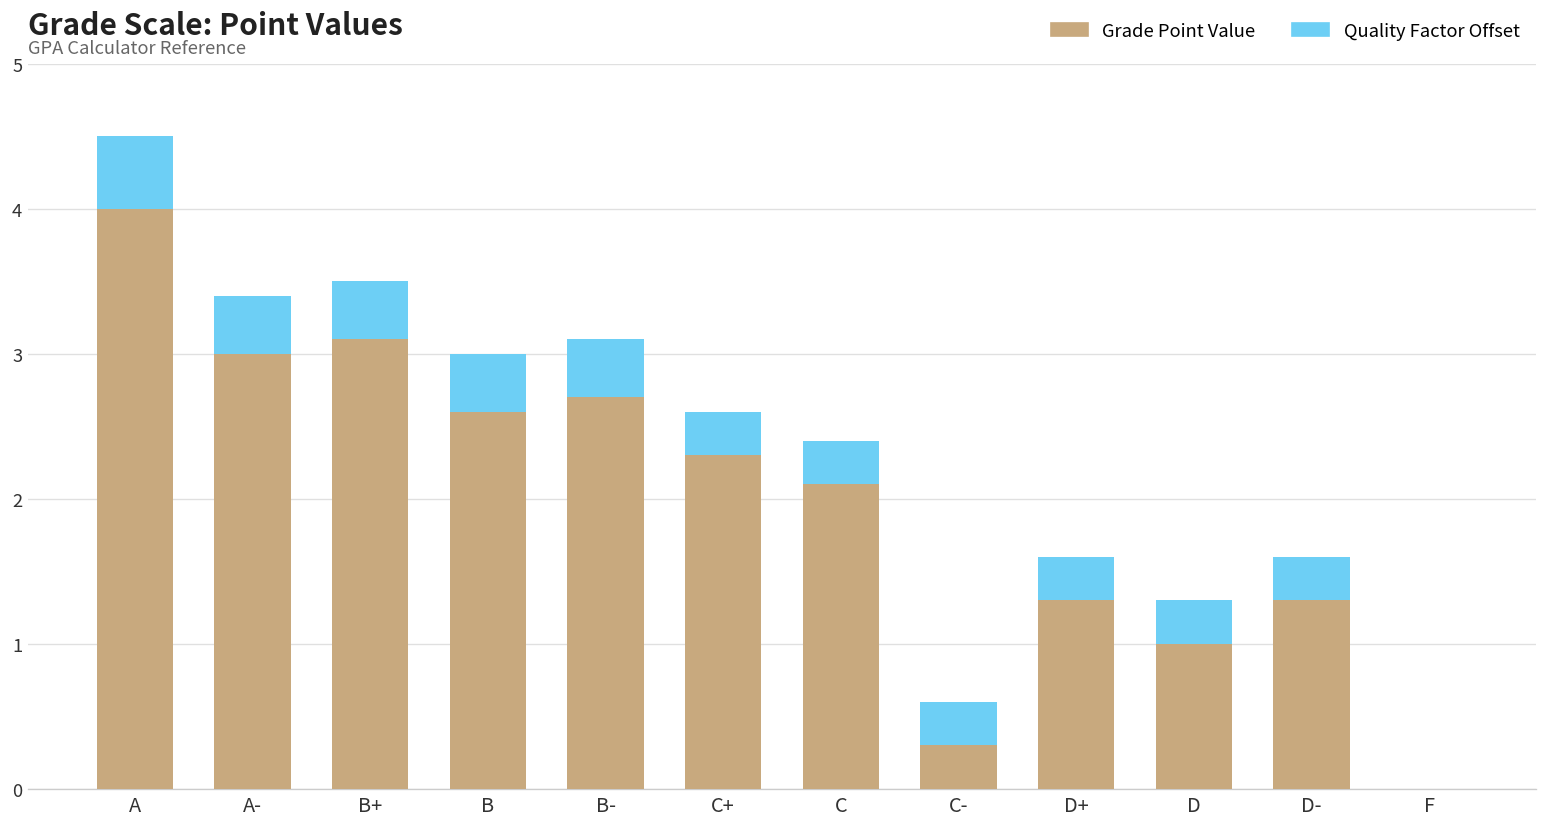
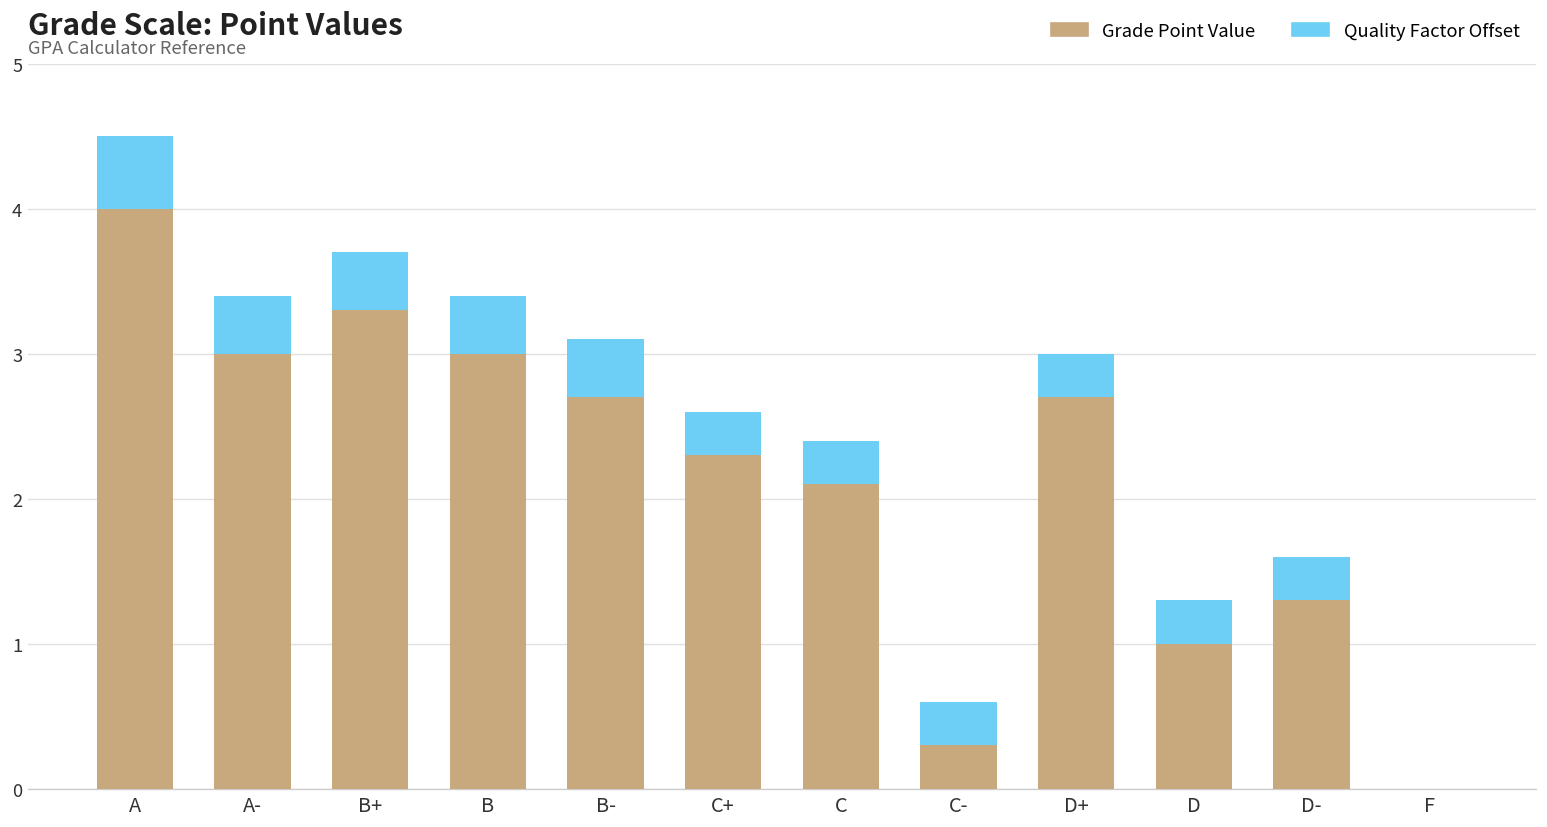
Grade Point Value, B+: 3.1 -> 3.3
Grade Point Value, B: 2.6 -> 3.0
Grade Point Value, D+: 1.3 -> 2.7
